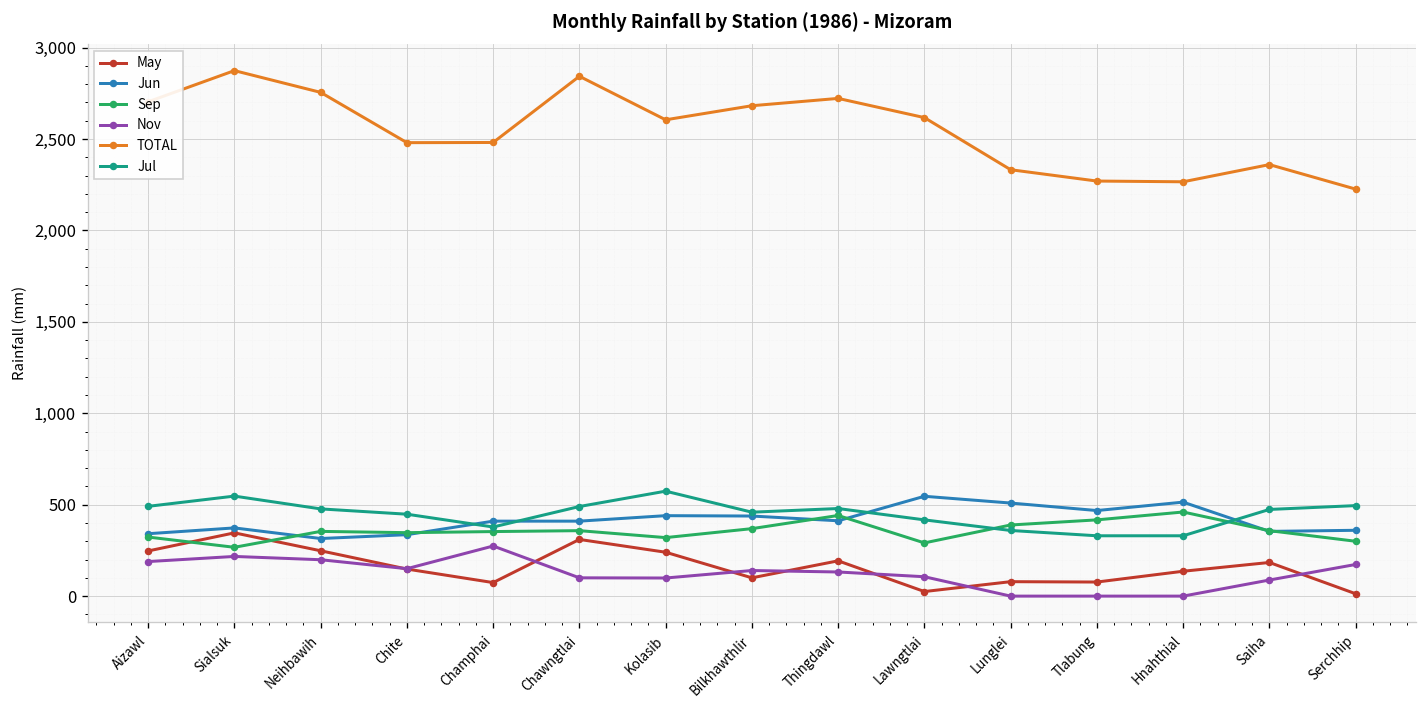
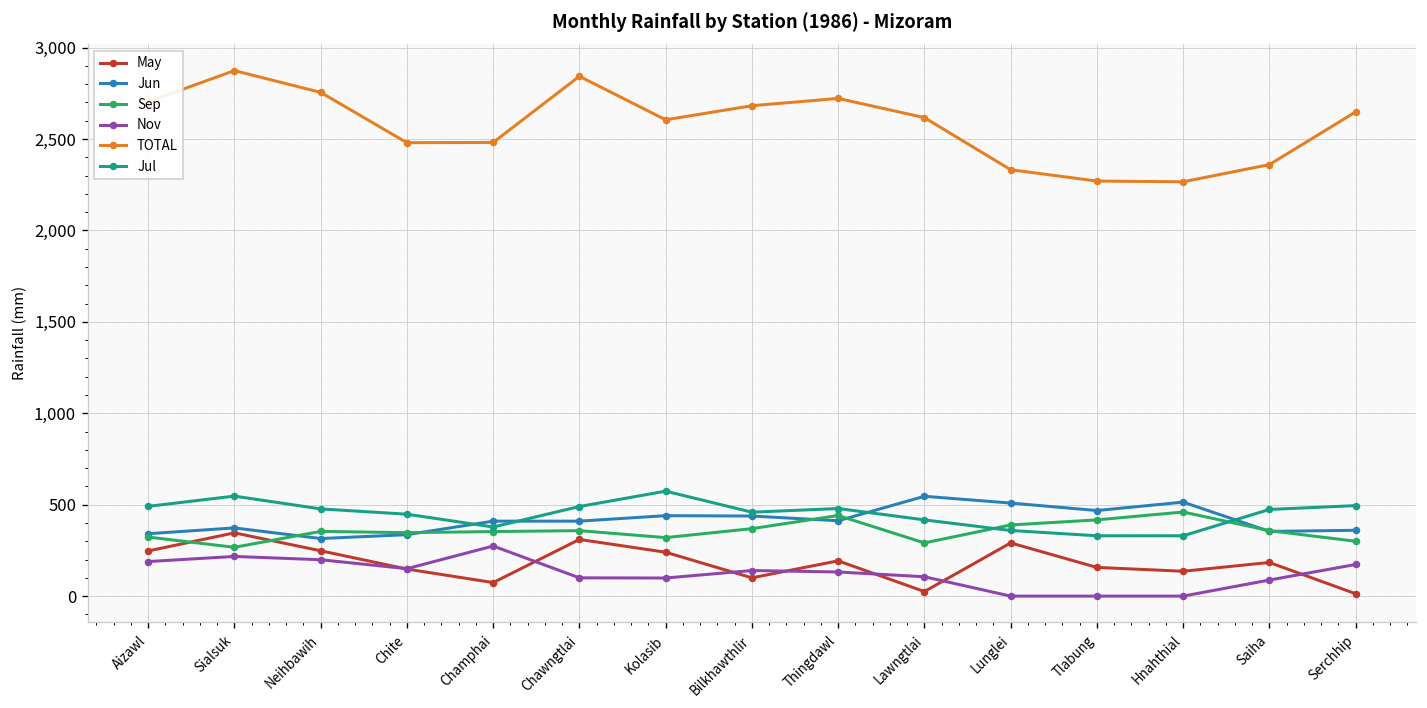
May, Lunglei: 80 -> 290
May, Tlabung: 80 -> 160
TOTAL, Serchhip: 2,230 -> 2,650
